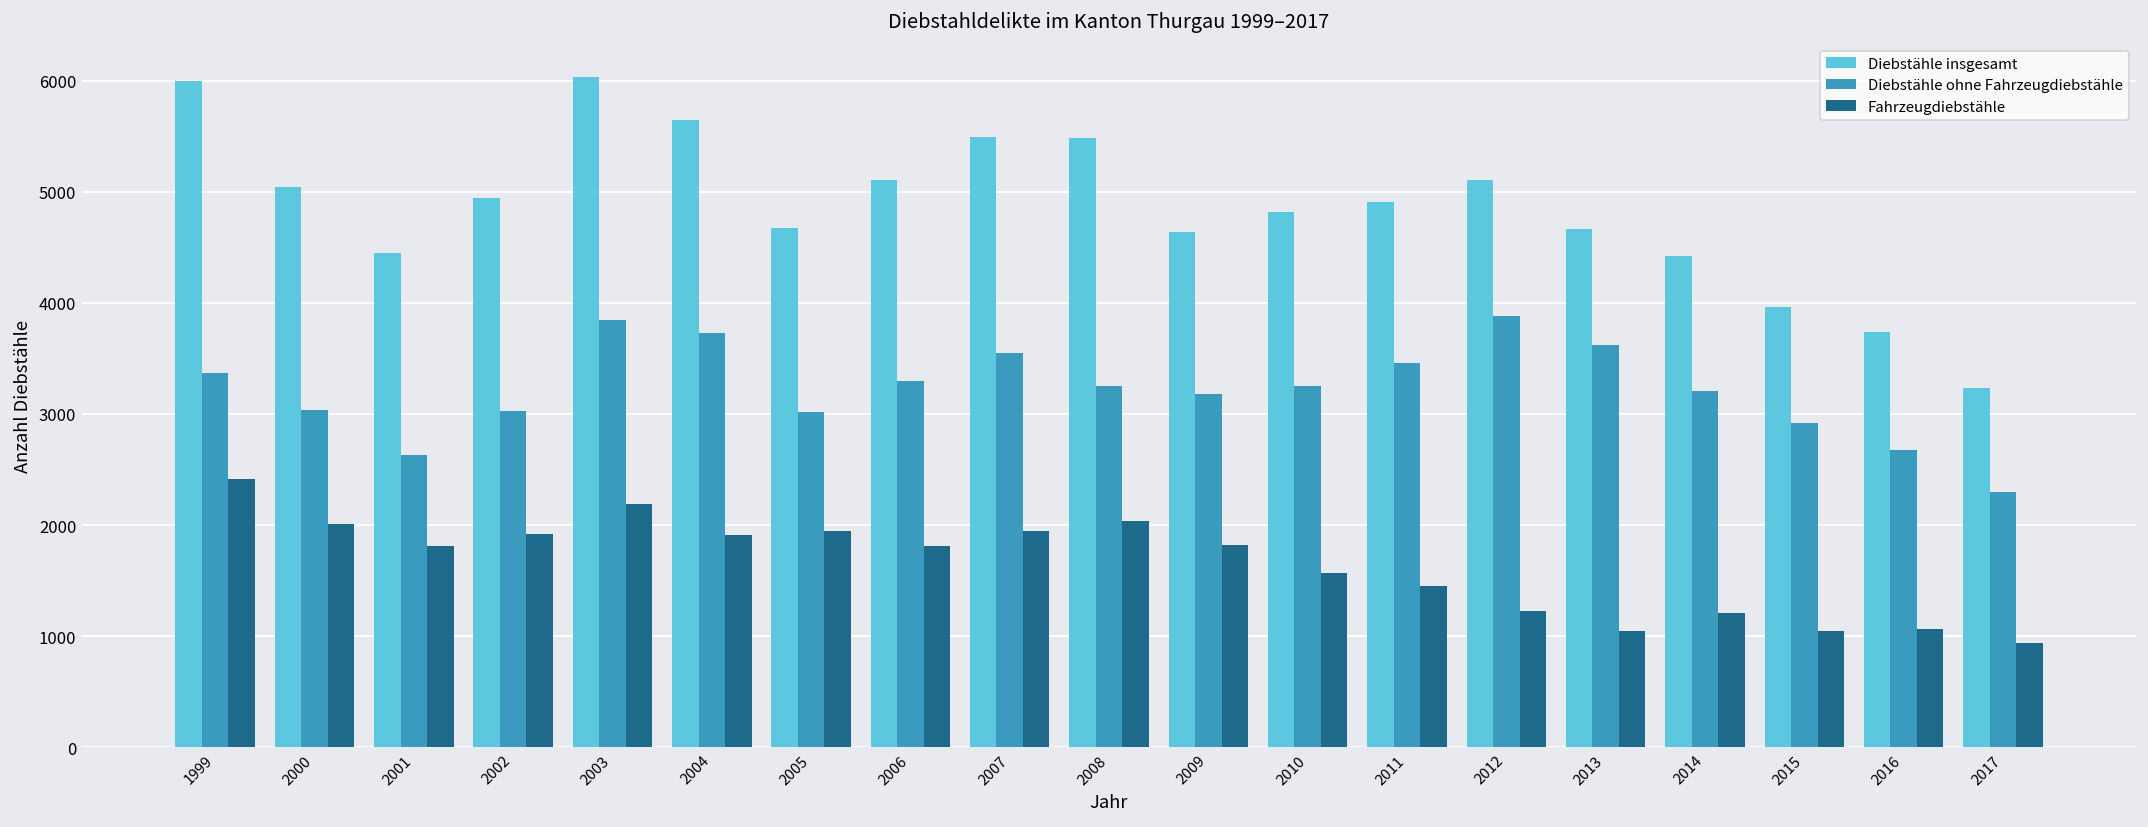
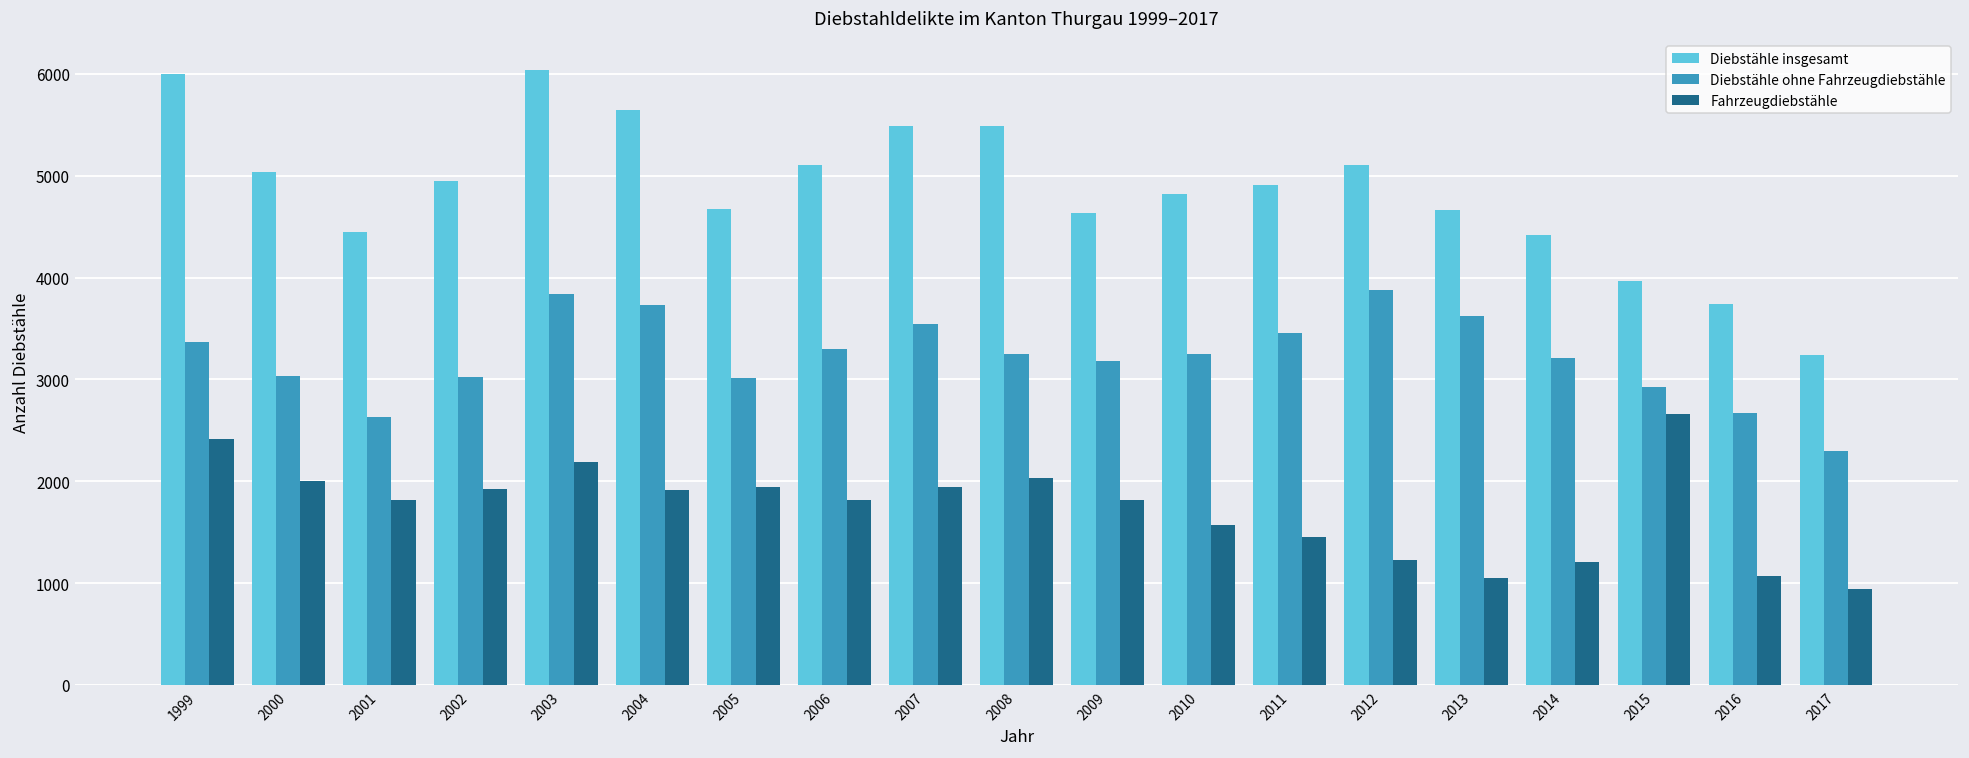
Fahrzeugdiebstähle, 2015: 1000 -> 2700
